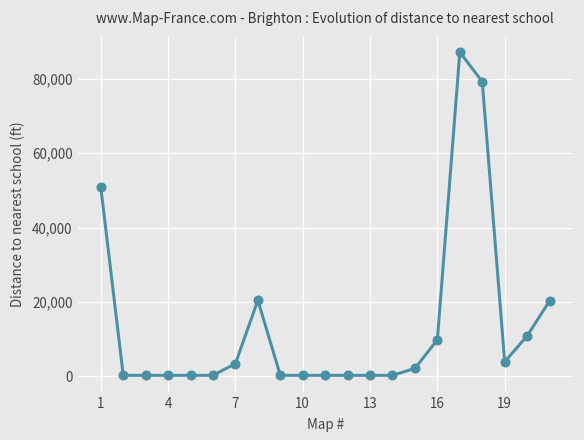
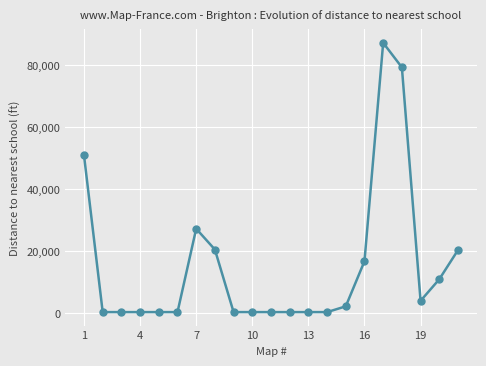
7: 3,000 -> 27,000
16: 10,000 -> 17,000
